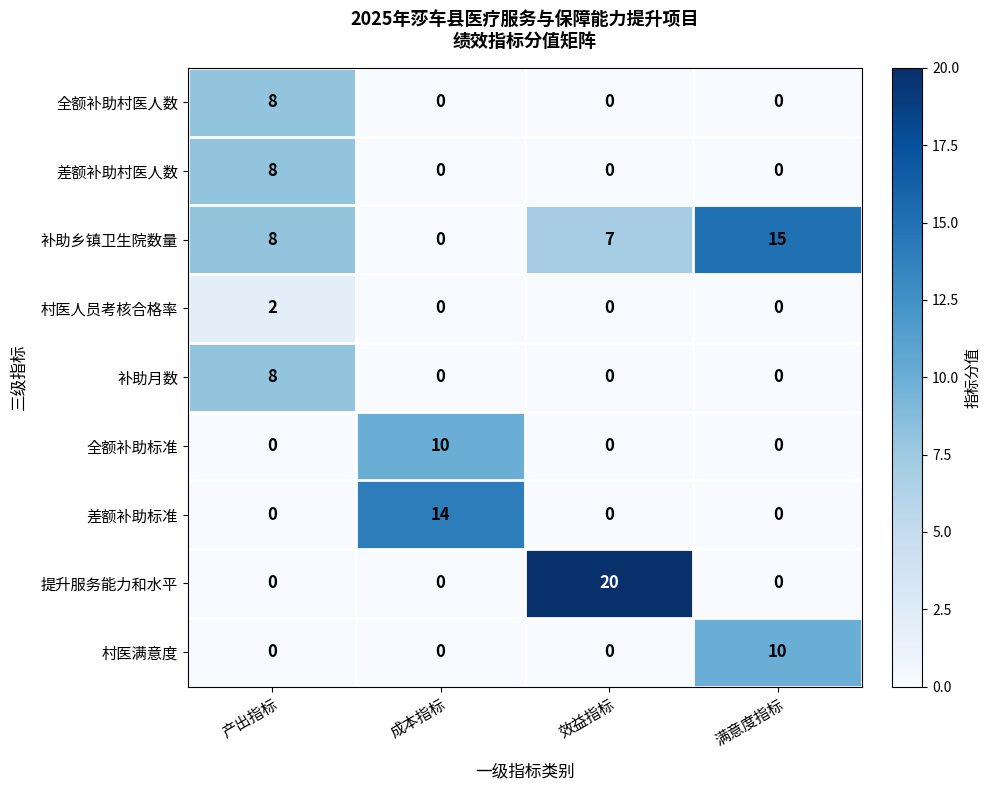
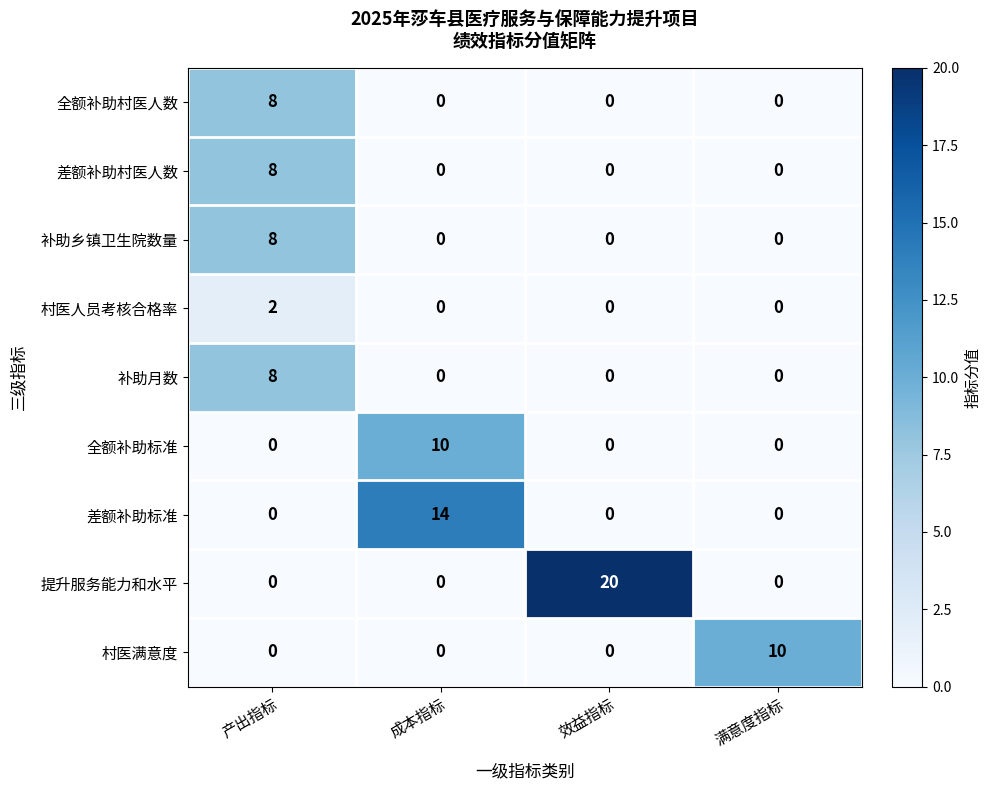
补助乡镇卫生院数量, 效益指标: 7 -> 0
补助乡镇卫生院数量, 满意度指标: 15 -> 0
